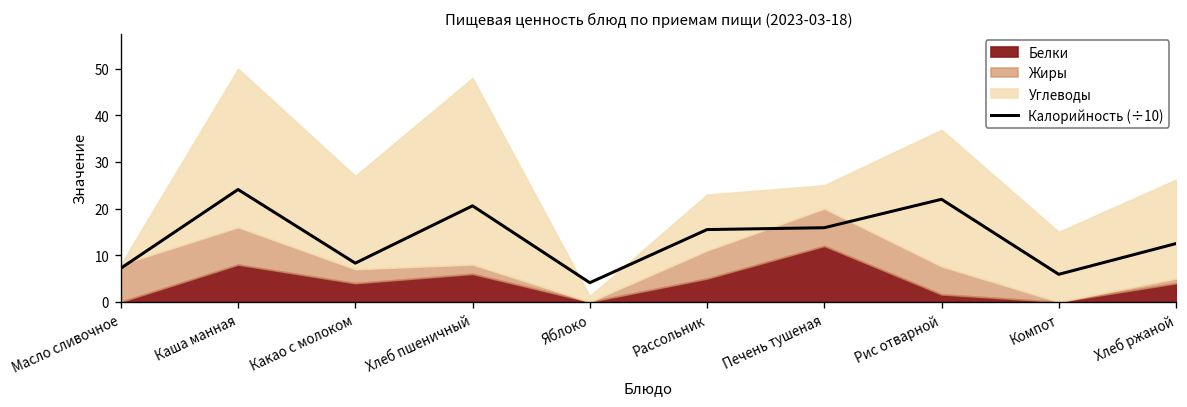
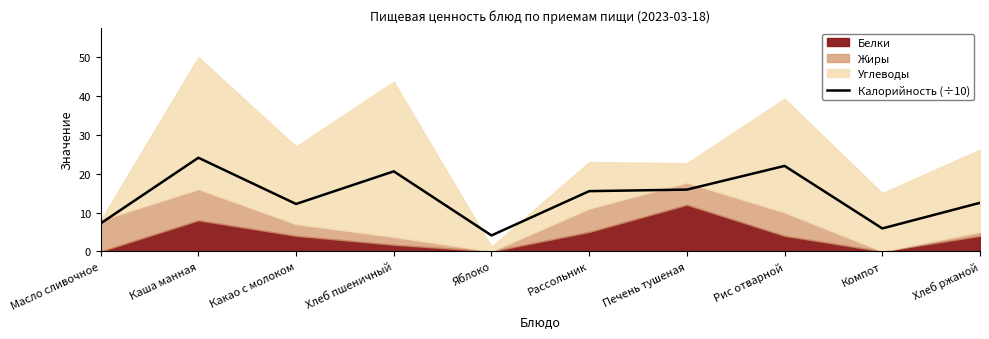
Калорийность (÷10), Какао с молоком: 8 -> 12
Белки, Хлеб пшеничный: 6 -> 2
Жиры, Печень тушеная: 8 -> 6
Белки, Рис отварной: 2 -> 4
